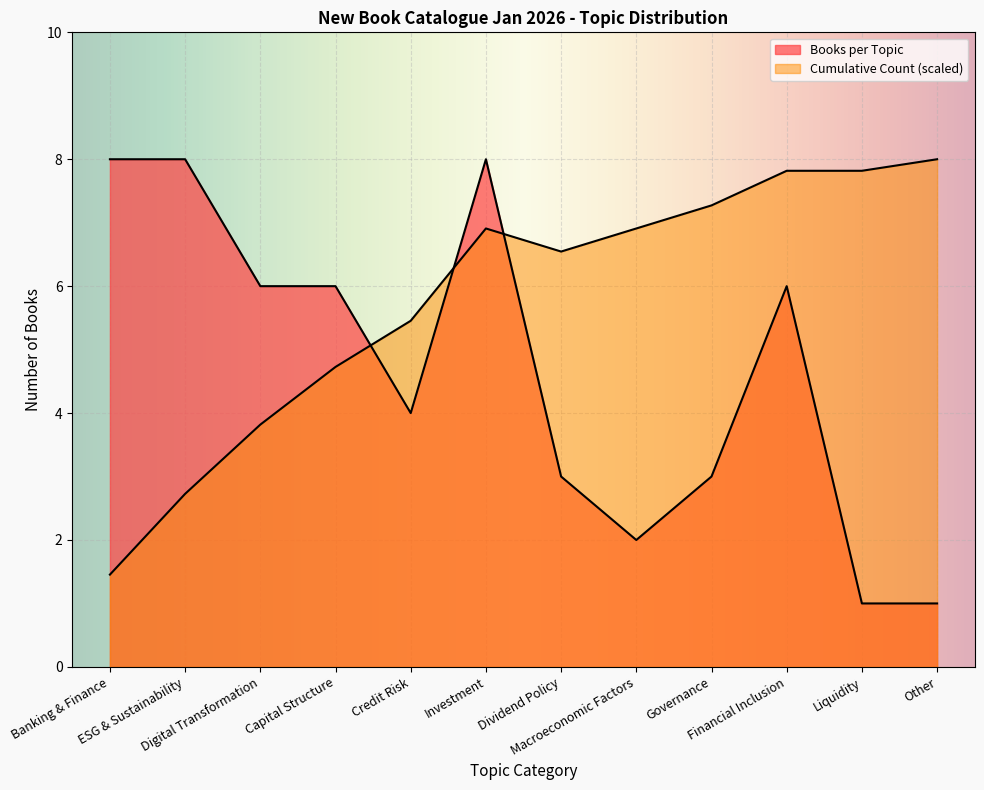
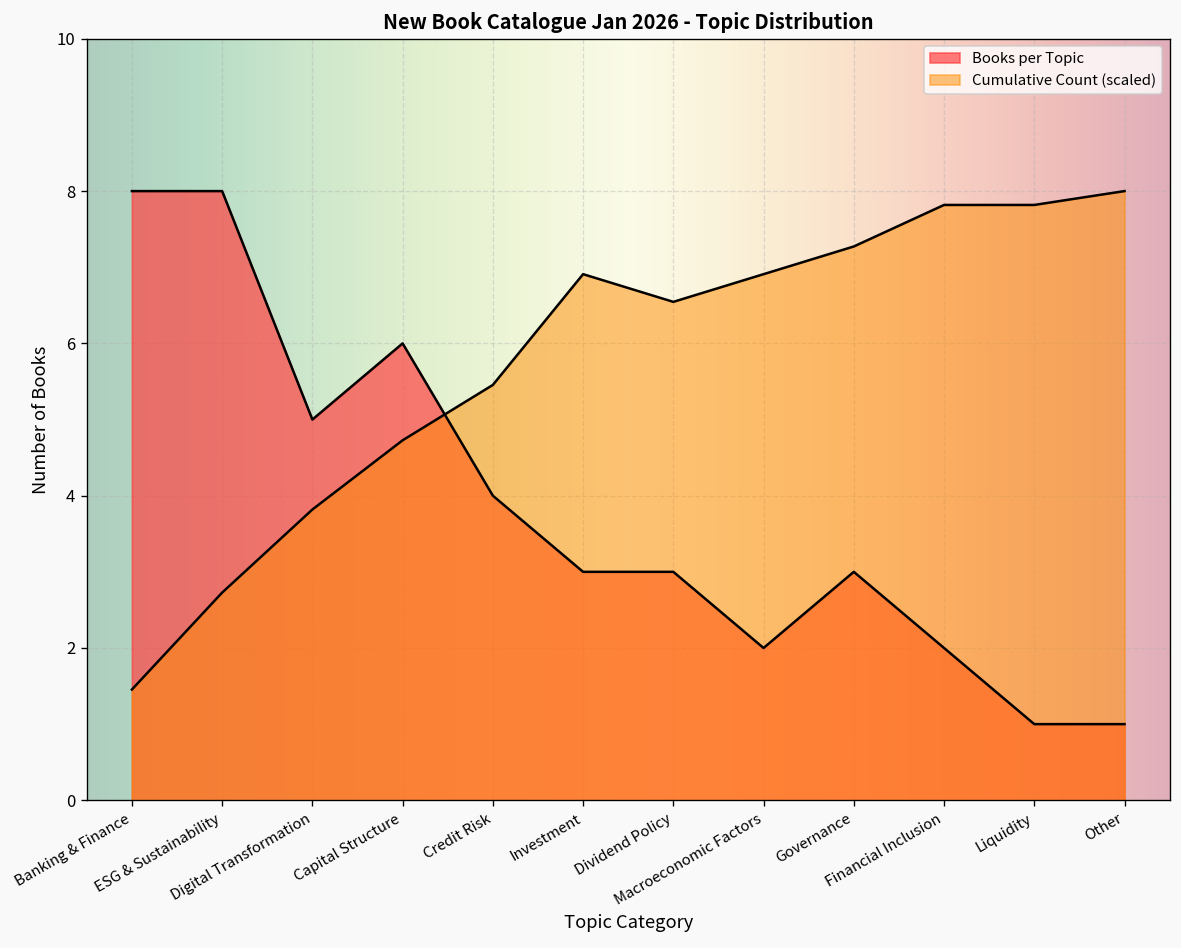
Books per Topic, Digital Transformation: 6 -> 5
Books per Topic, Investment: 8 -> 3
Books per Topic, Financial Inclusion: 6 -> 2
